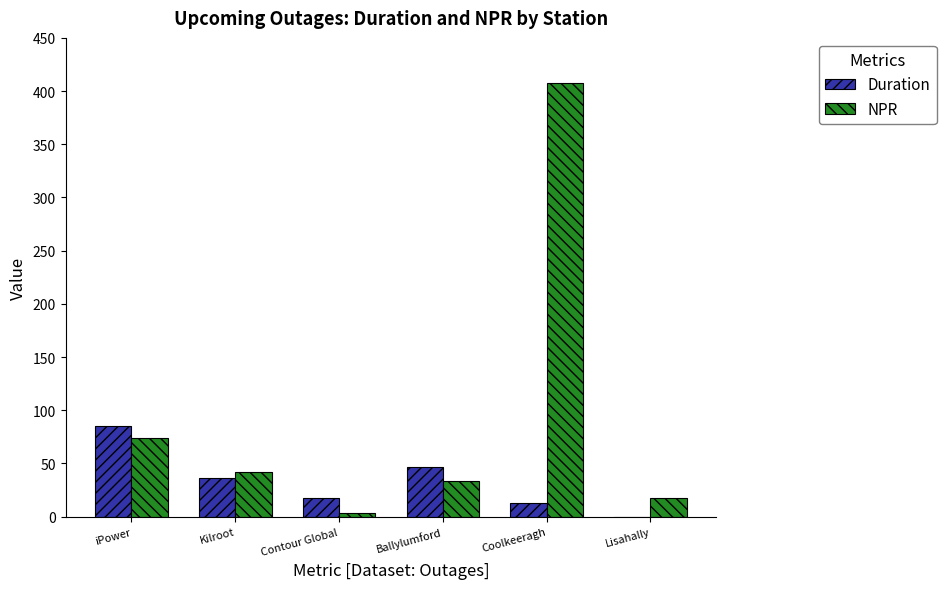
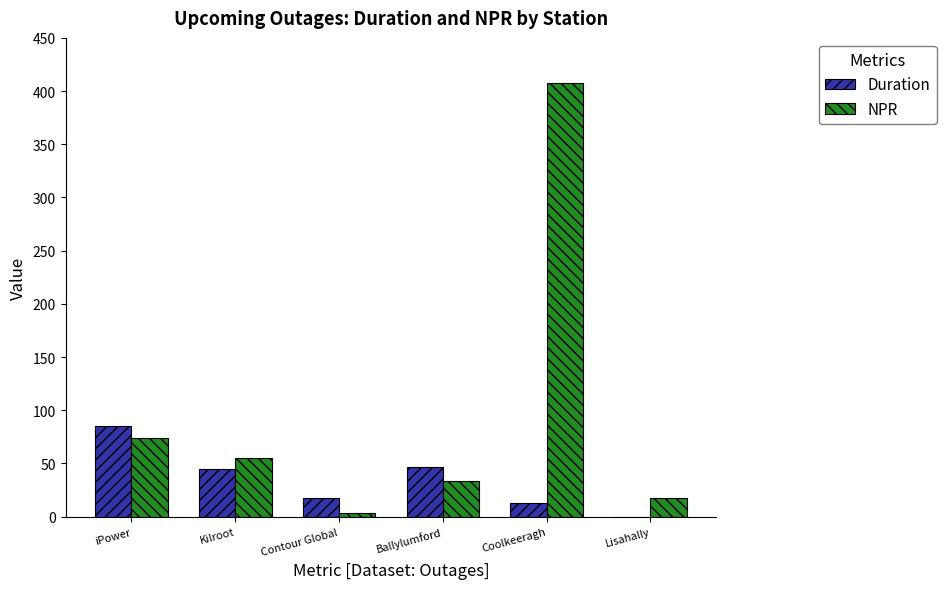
Duration, Kilroot: 37 -> 45
NPR, Kilroot: 42 -> 55
